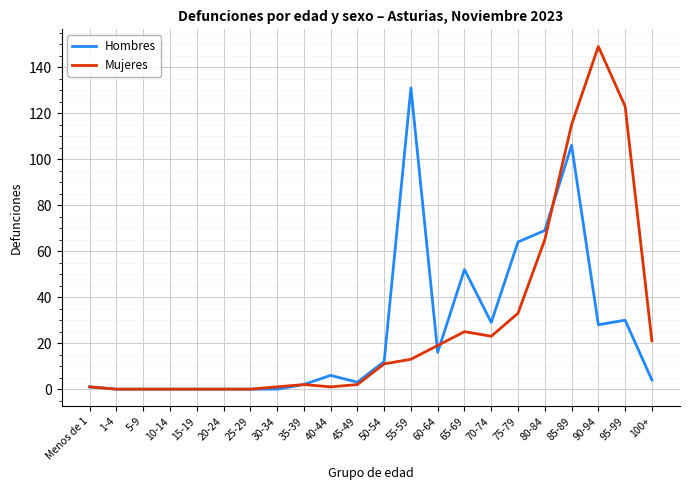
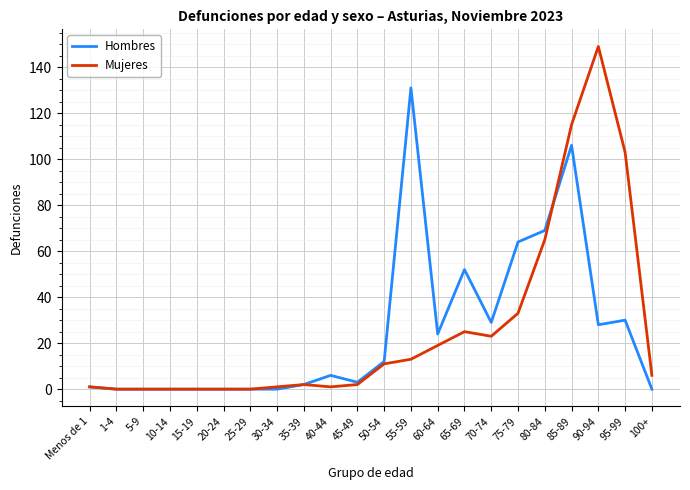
Hombres, 60-64: 16 -> 24
Mujeres, 95-99: 123 -> 103
Hombres, 100+: 4 -> 0
Mujeres, 100+: 21 -> 6
